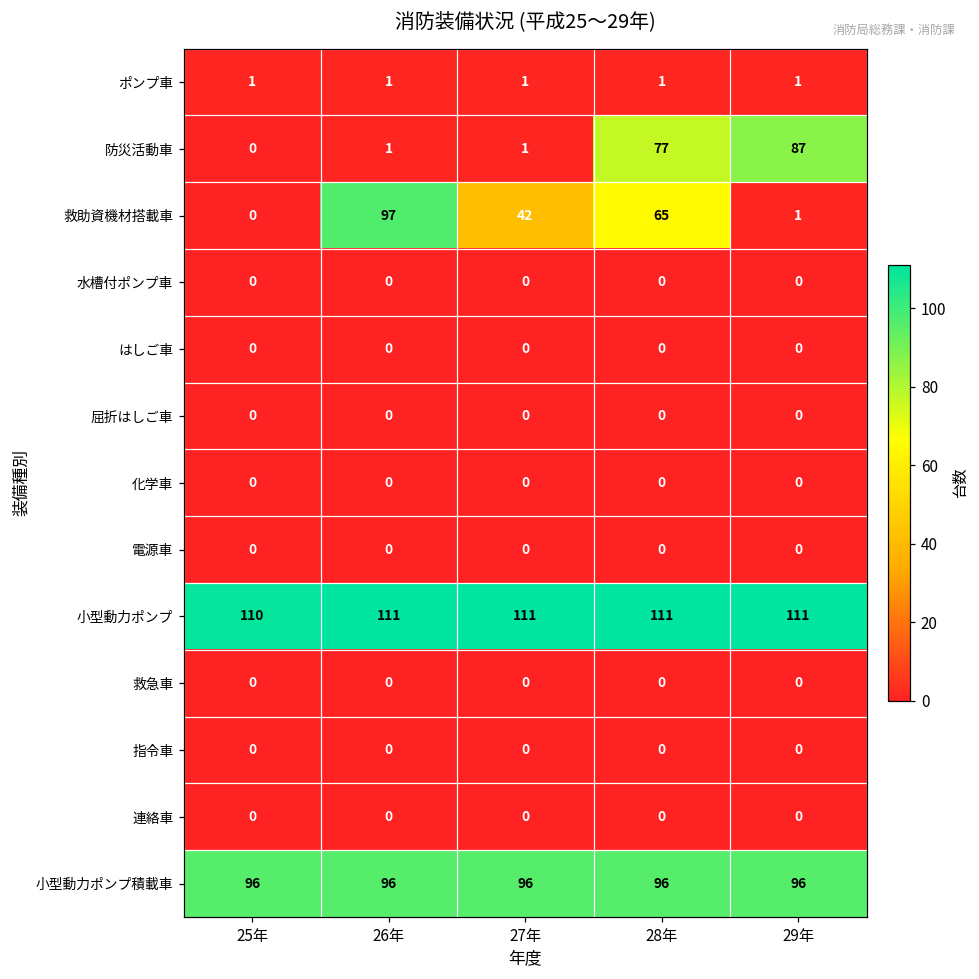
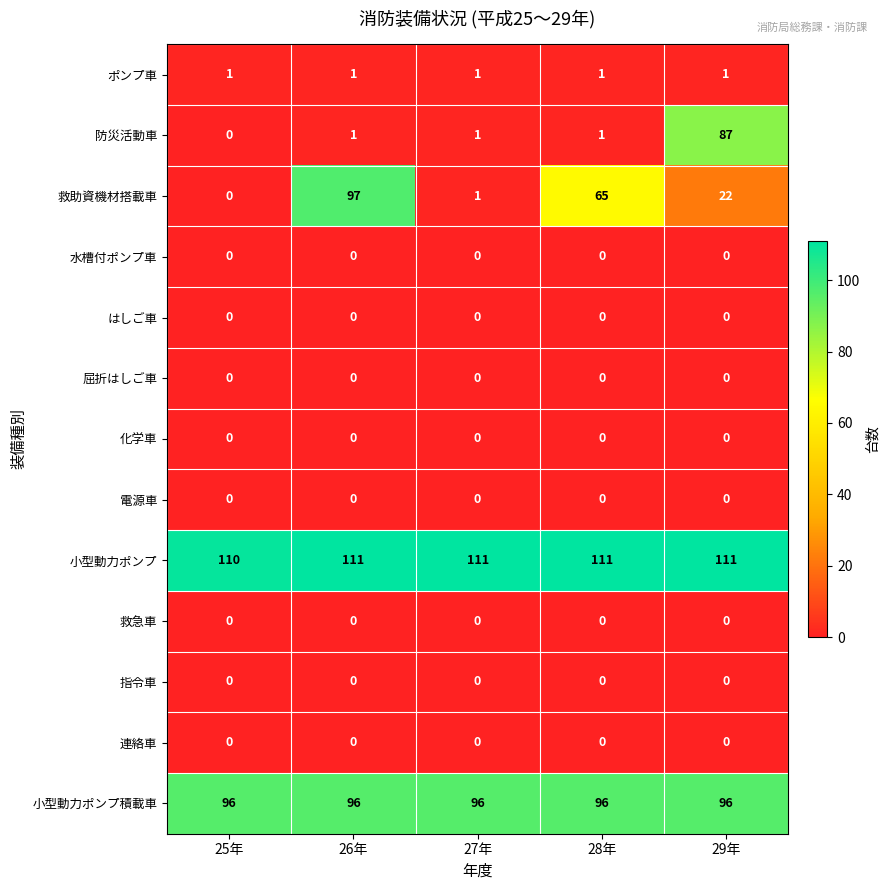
防災活動車, 28年: 77 -> 1
救助資機材搭載車, 27年: 42 -> 1
救助資機材搭載車, 29年: 1 -> 22
